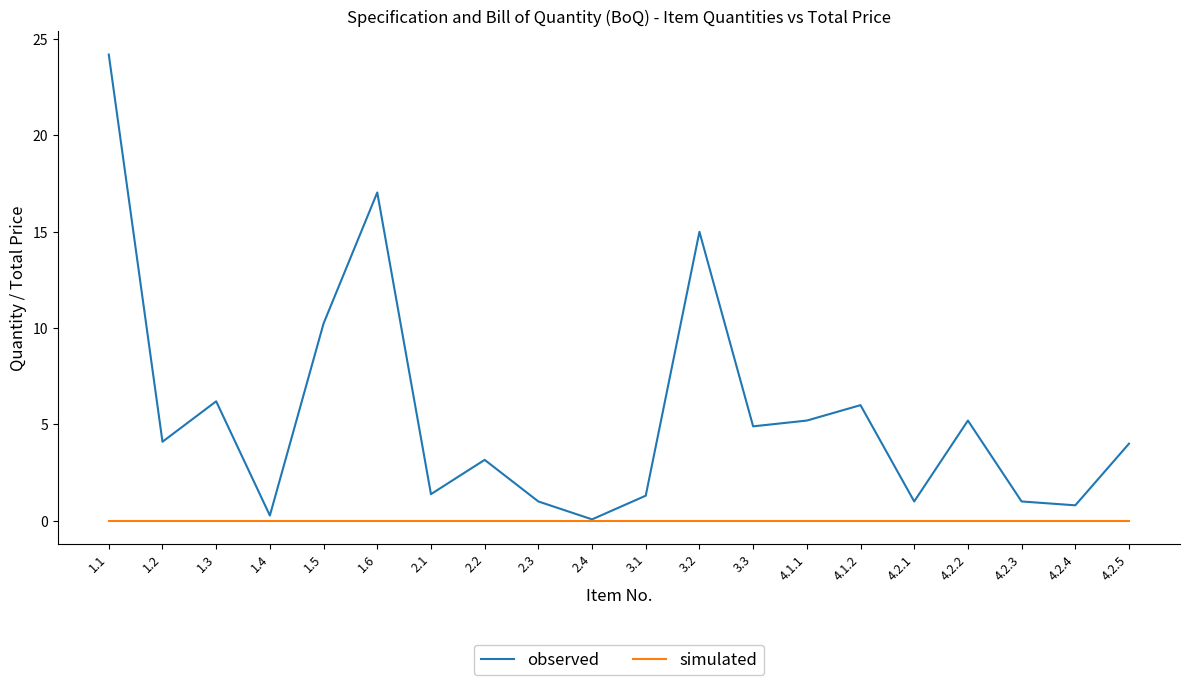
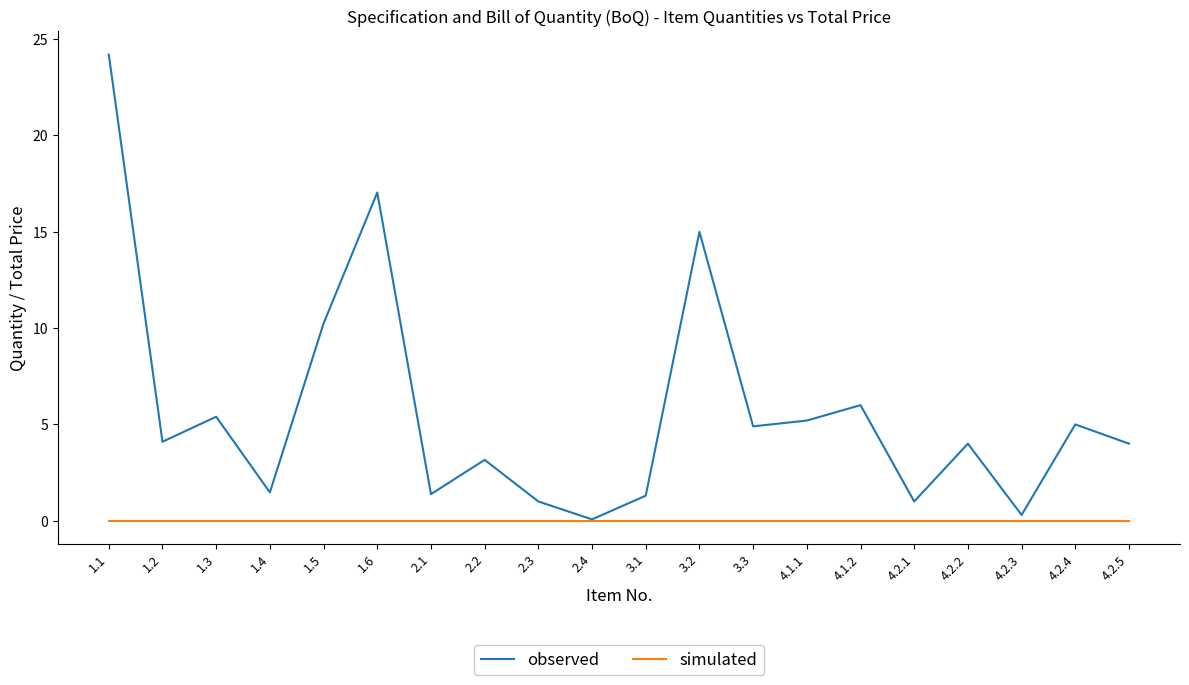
observed, 1.3: 6.2 -> 5.4
observed, 1.4: 0.3 -> 1.5
observed, 4.2.2: 5.2 -> 4.0
observed, 4.2.3: 1.0 -> 0.3
observed, 4.2.4: 0.8 -> 5.0
